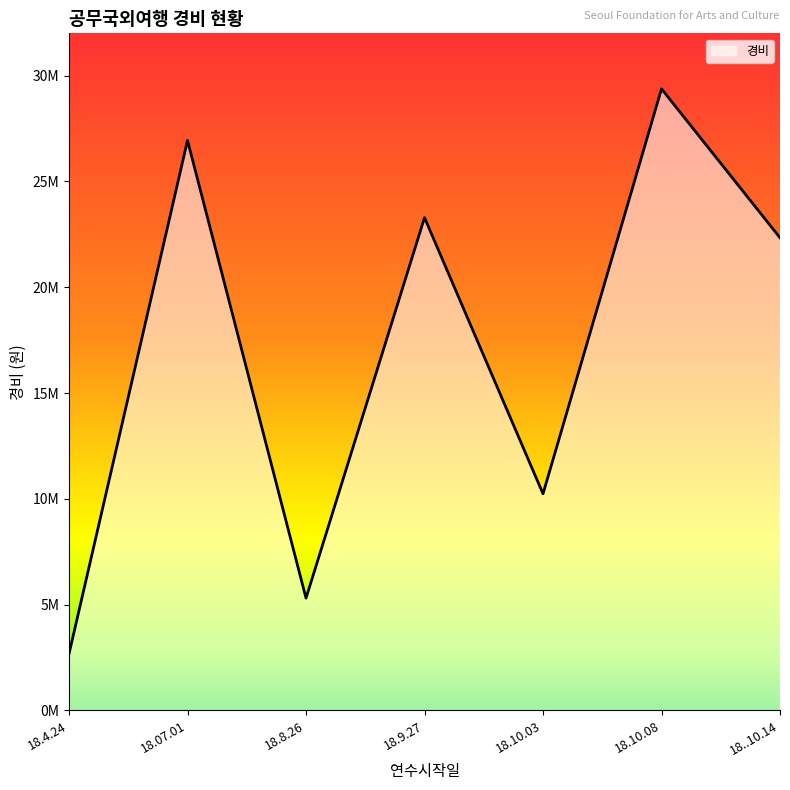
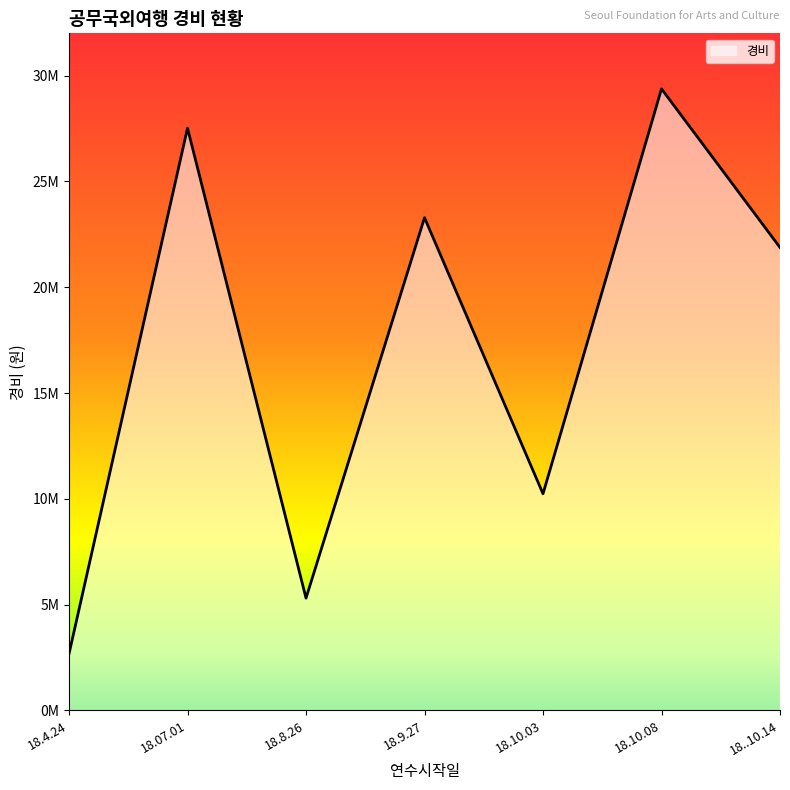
18.07.01: 26900000 -> 27500000
18..10.14: 22300000 -> 21900000
